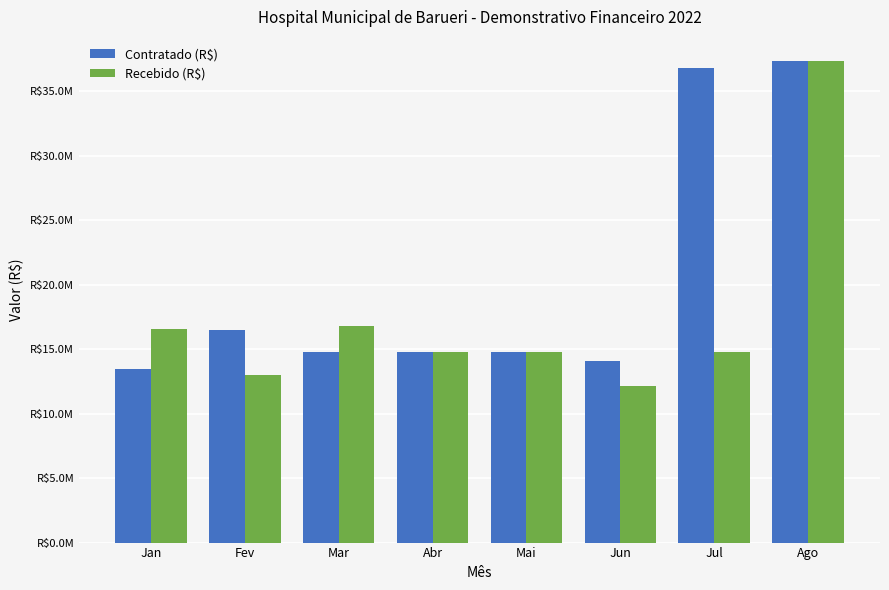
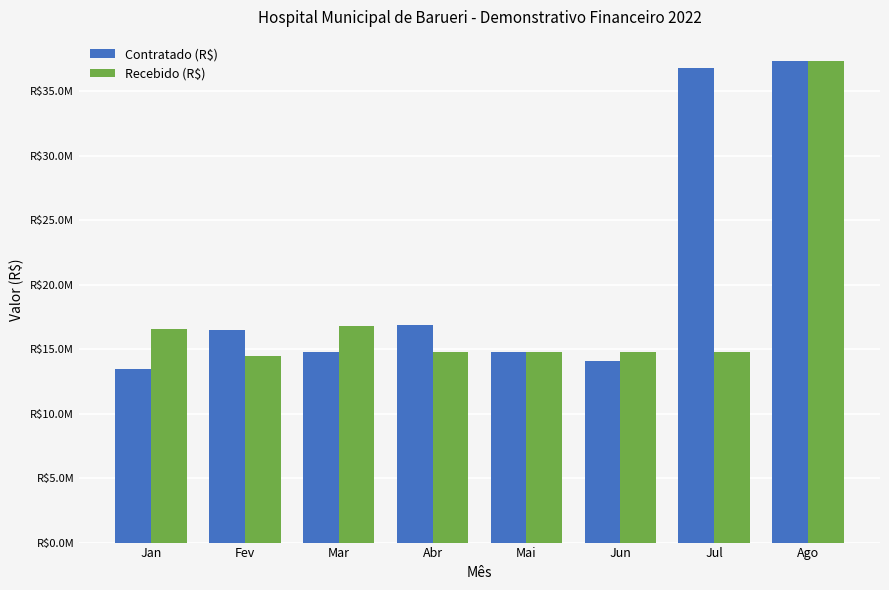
Recebido (R$), Fev: R$13000000 -> R$14500000
Contratado (R$), Abr: R$14800000 -> R$16800000
Recebido (R$), Jun: R$12100000 -> R$14800000
